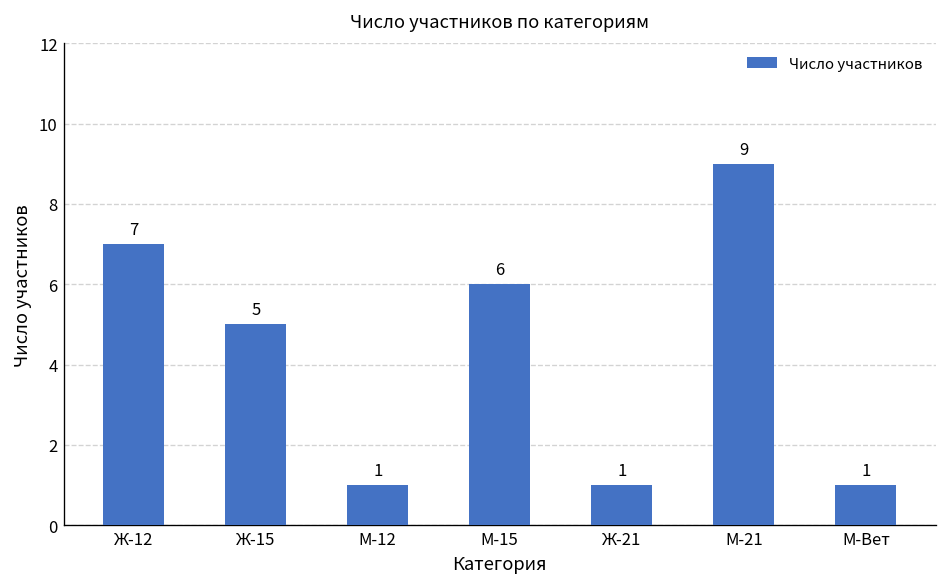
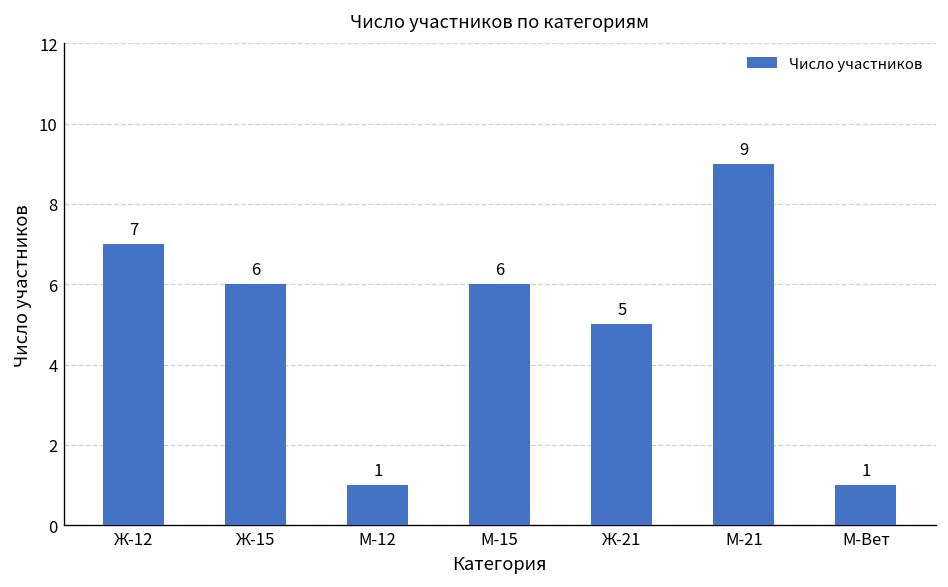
Ж-15: 5 -> 6
Ж-21: 1 -> 5
